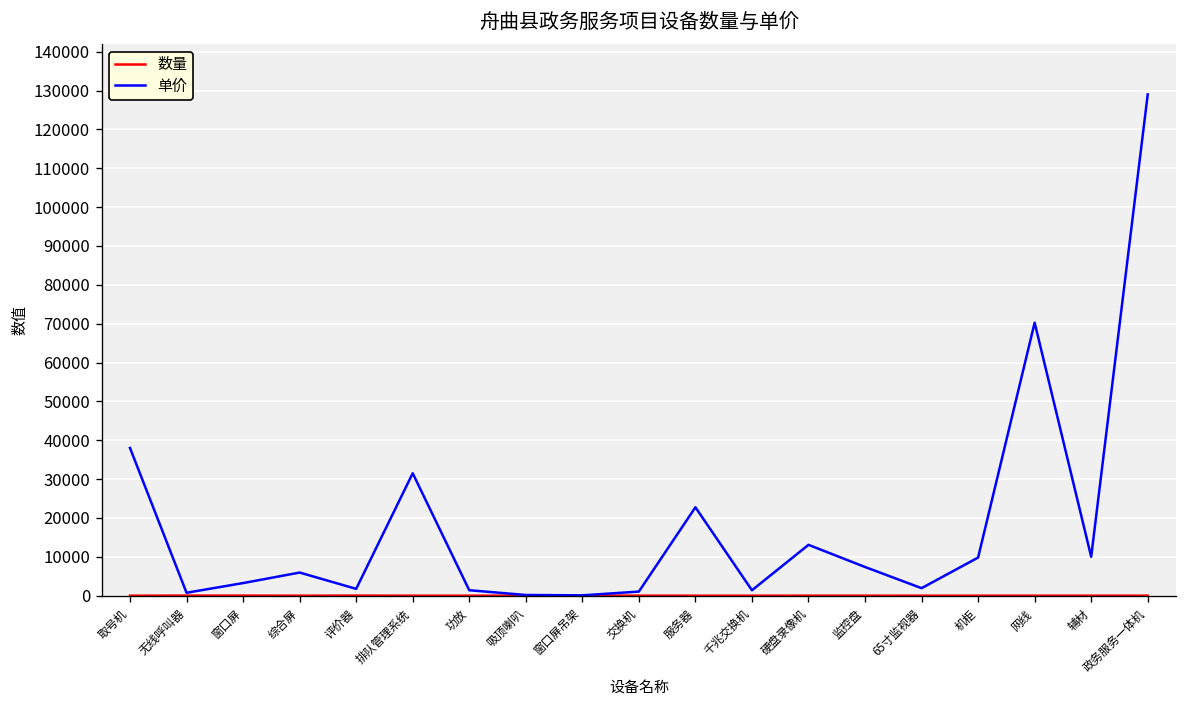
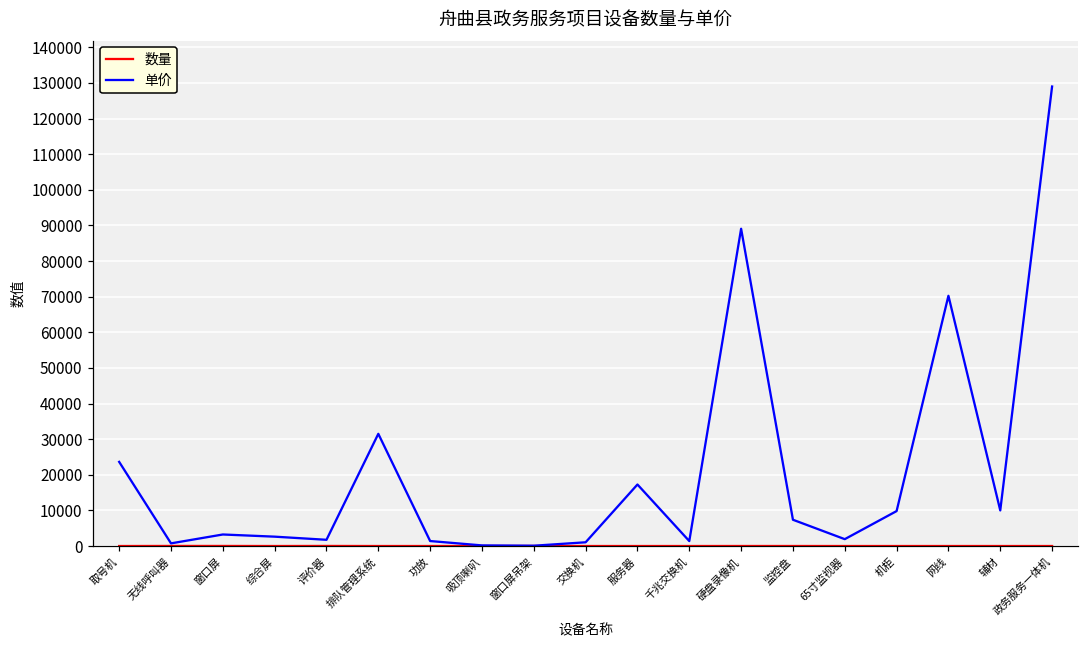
单价, 取号机: 38000 -> 24000
单价, 综合屏: 6000 -> 3000
单价, 服务器: 23000 -> 17000
单价, 硬盘录像机: 13000 -> 89000
